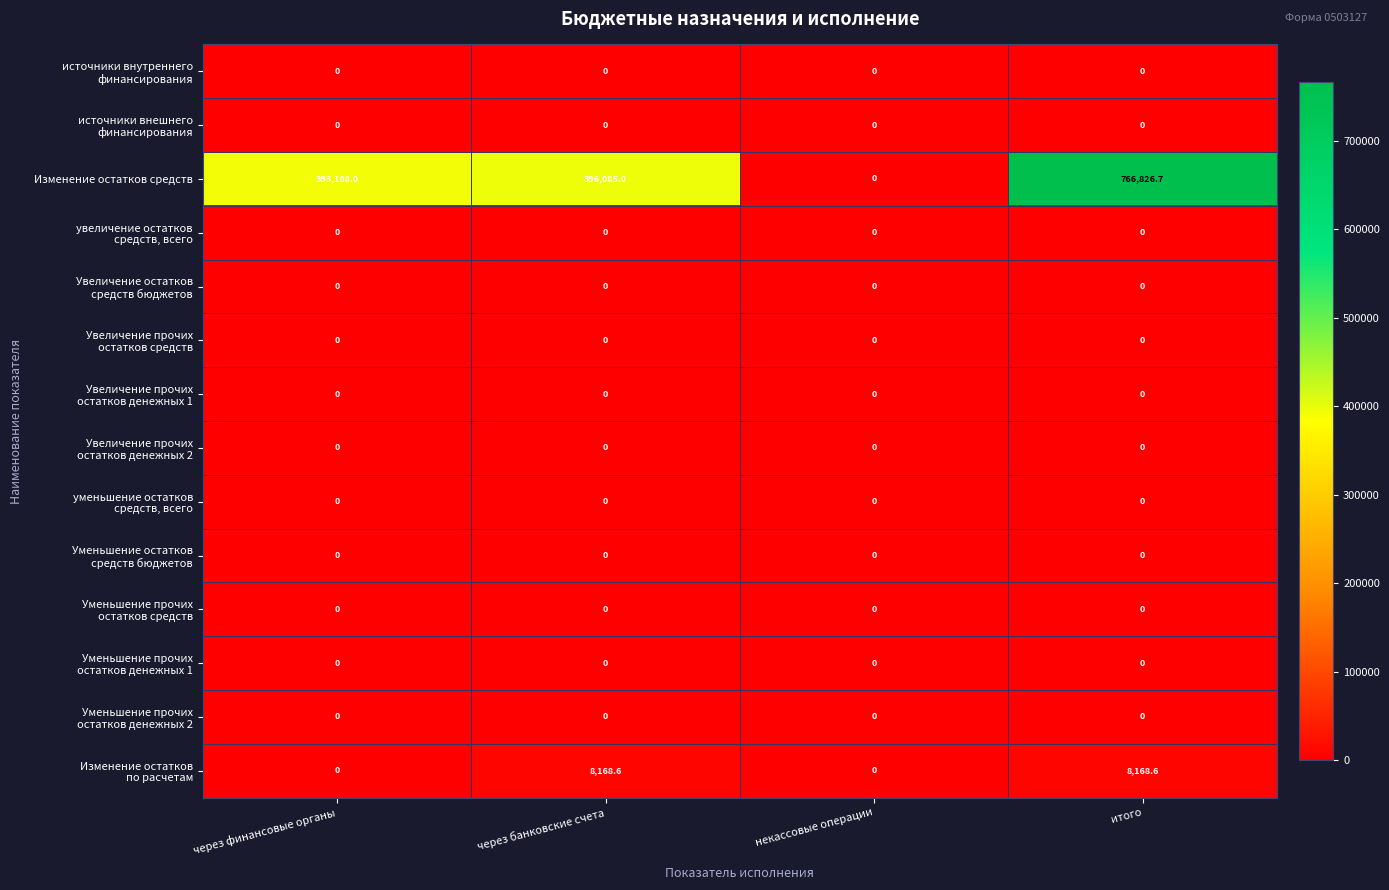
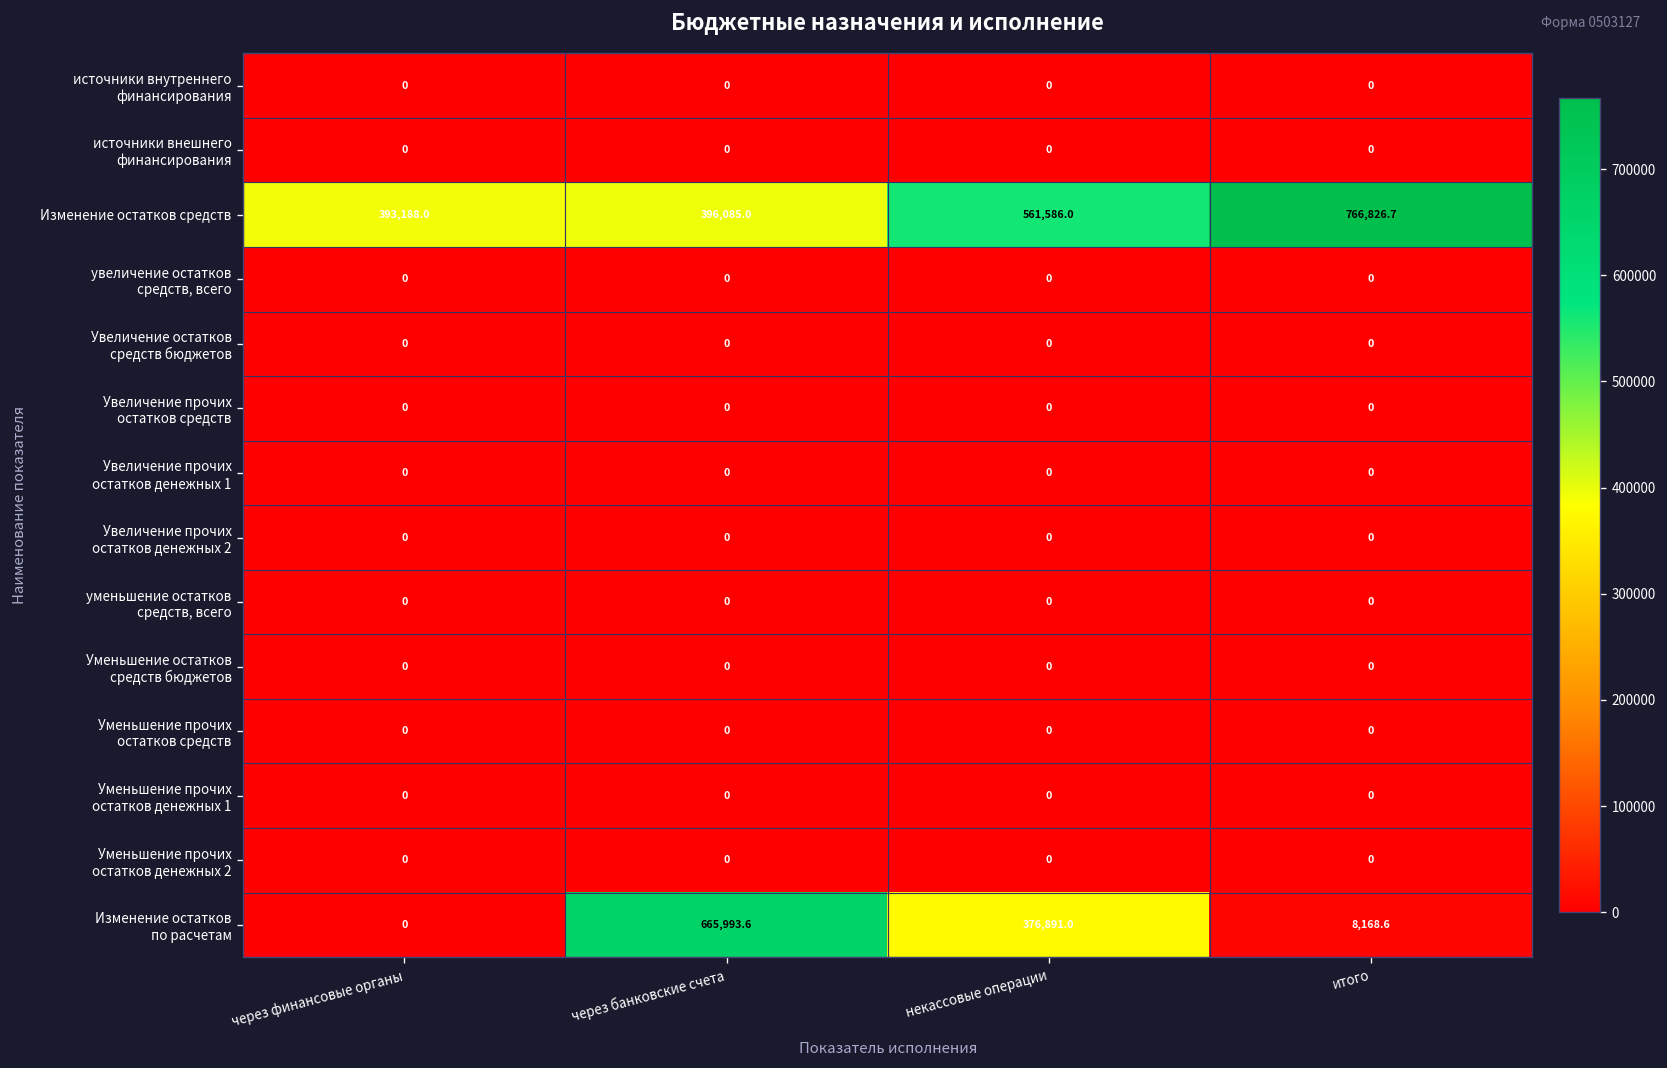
Изменение остатков средств, некассовые операции: 0 -> 561,586.0
Изменение остатков по расчетам, через банковские счета: 8,168.6 -> 665,993.6
Изменение остатков по расчетам, некассовые операции: 0 -> 376,891.0
